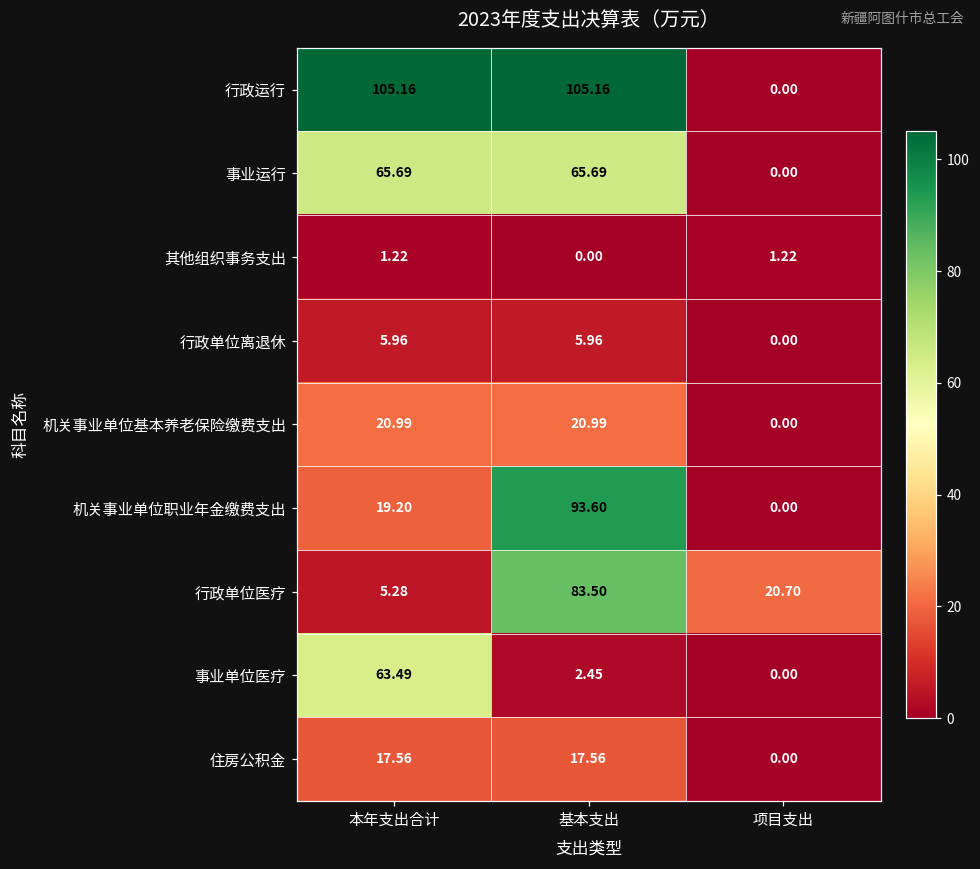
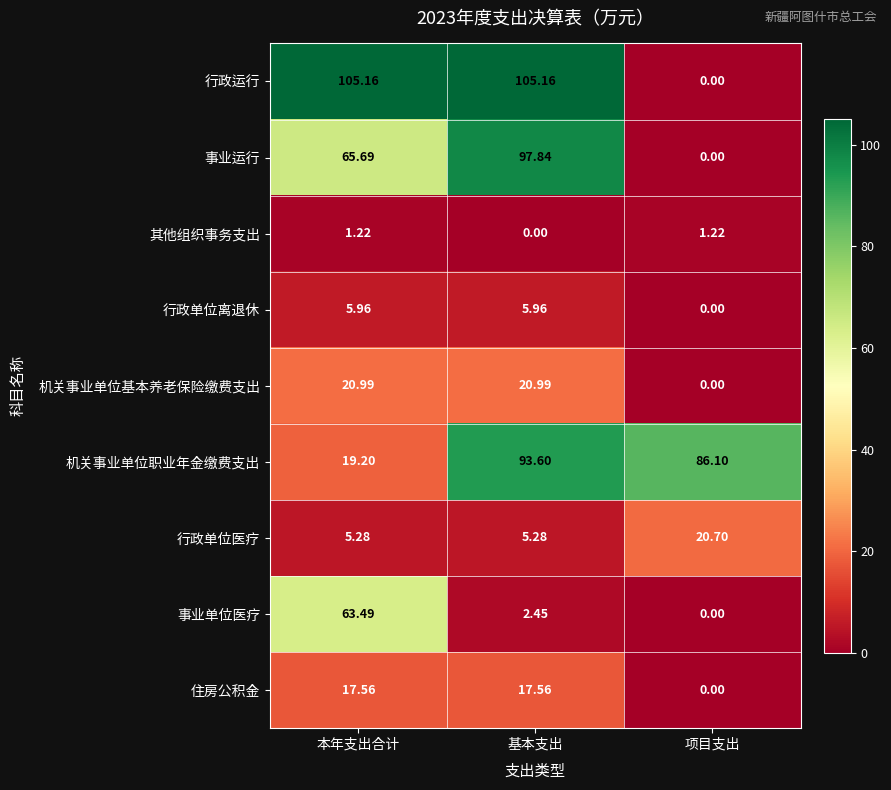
事业运行, 基本支出: 65.69 -> 97.84
机关事业单位职业年金缴费支出, 项目支出: 0.00 -> 86.10
行政单位医疗, 基本支出: 83.50 -> 5.28
